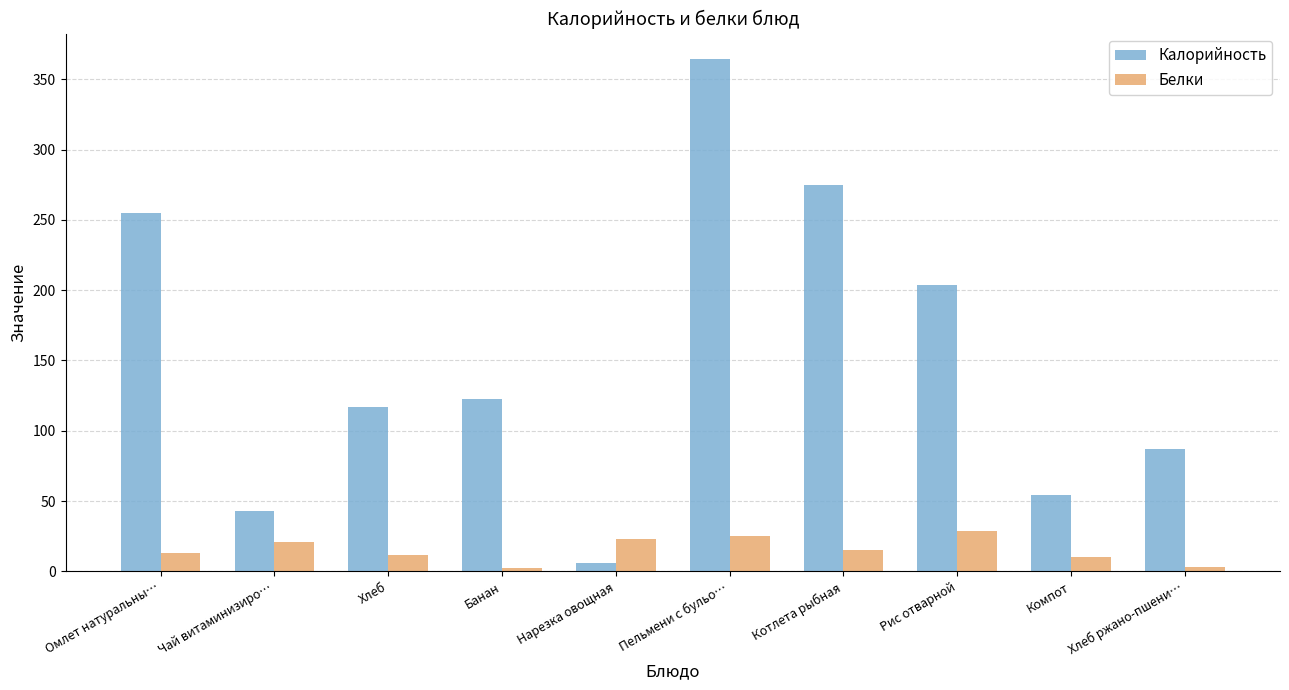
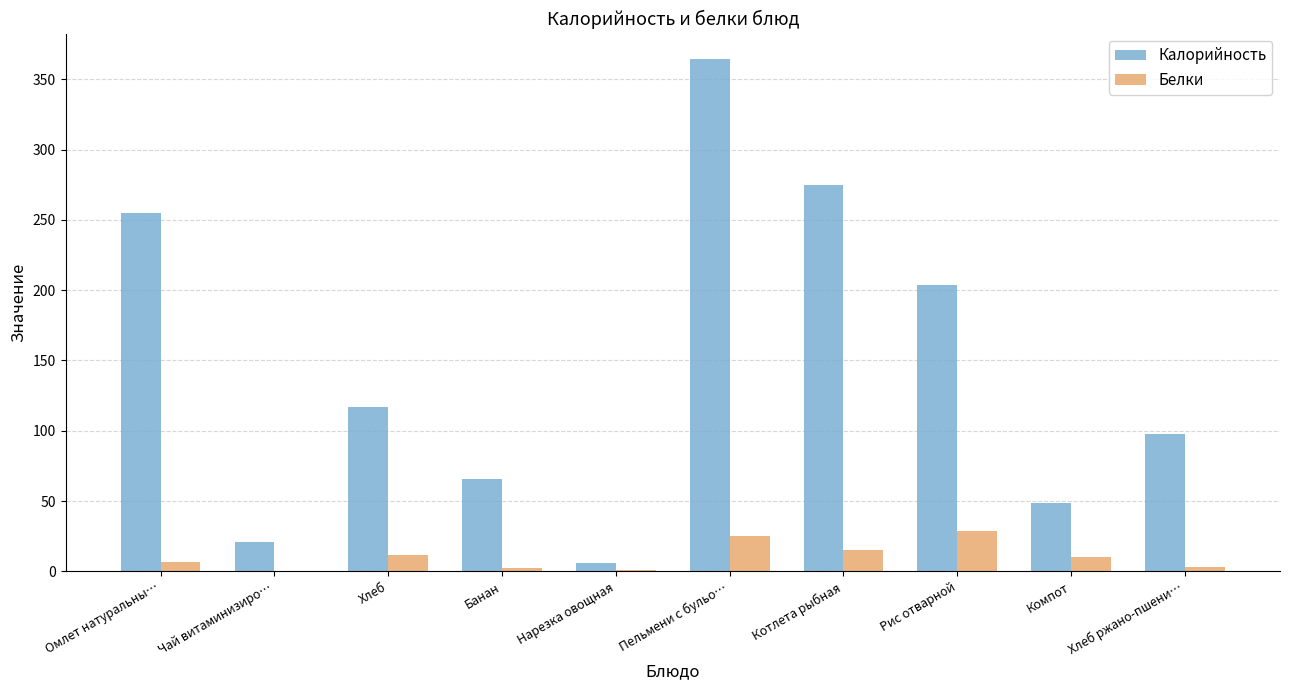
Белки, Омлет натуральны…: 13 -> 7
Калорийность, Чай витаминизиро…: 43 -> 21
Белки, Чай витаминизиро…: 21 -> 1
Калорийность, Банан: 123 -> 66
Белки, Нарезка овощная: 23 -> 1
Калорийность, Компот: 55 -> 49
Калорийность, Хлеб ржано-пшени…: 87 -> 98
